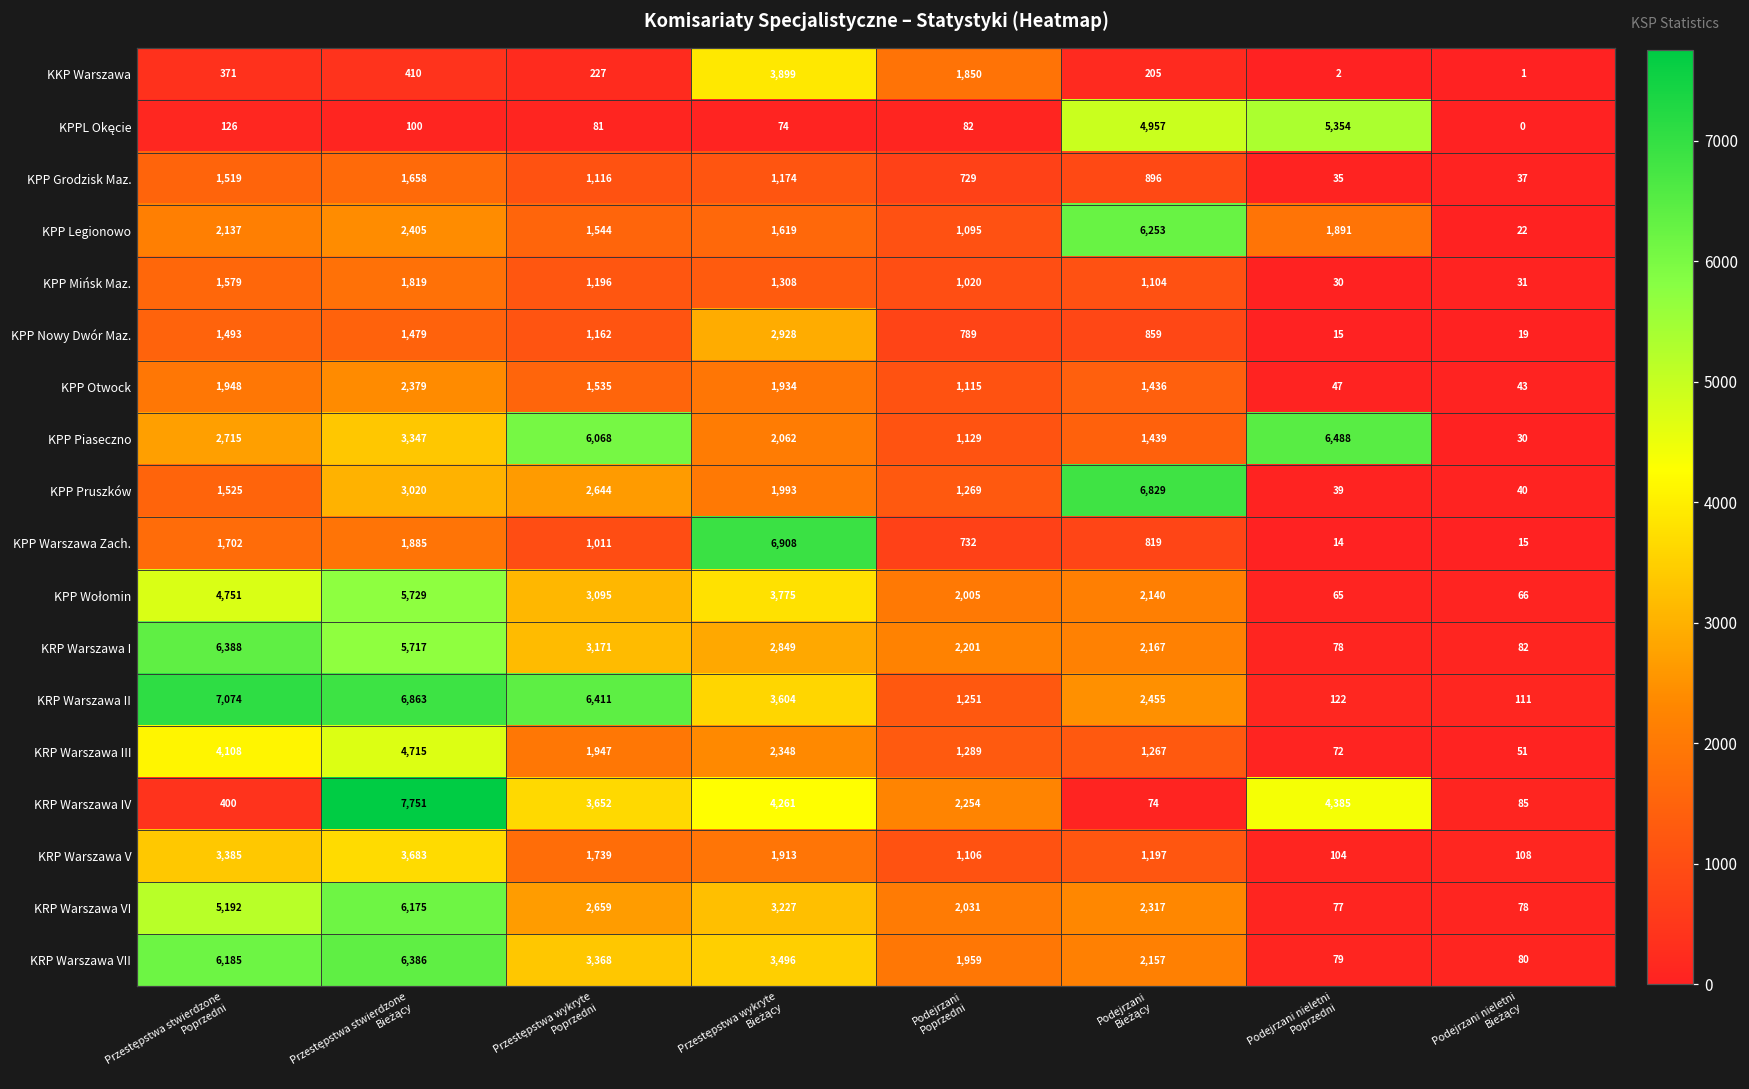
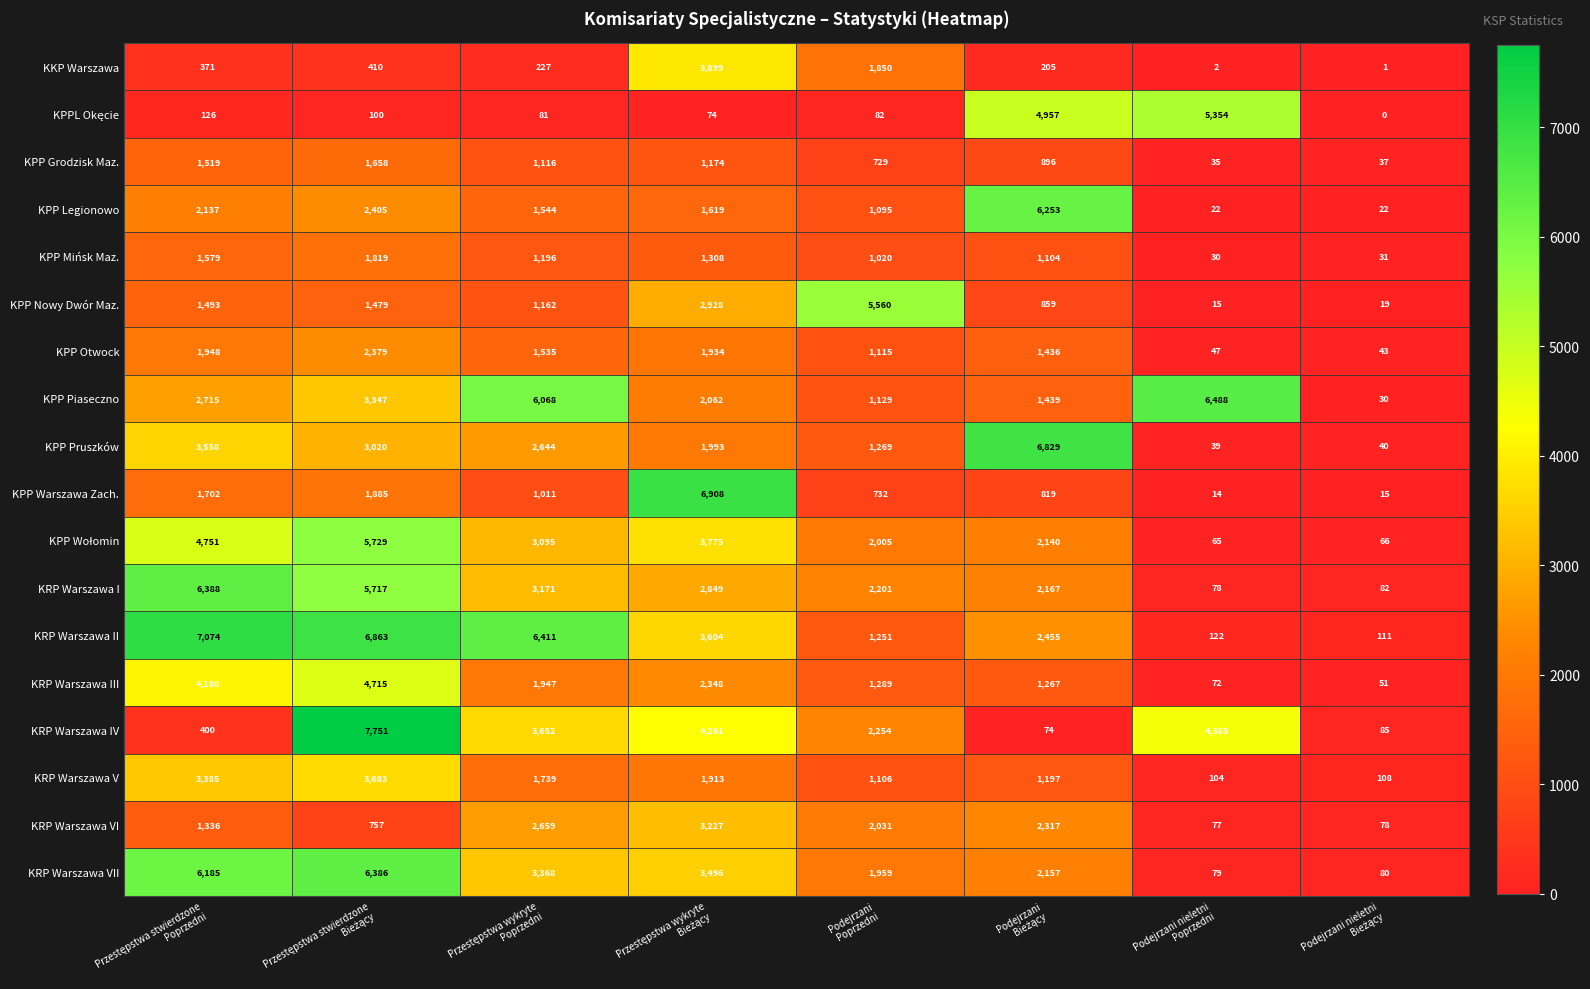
KPP Legionowo, Podejrzani nieletni Poprzedni: 1,891 -> 22
KPP Nowy Dwór Maz., Podejrzani Poprzedni: 789 -> 5,560
KPP Pruszków, Przestępstwa stwierdzone Poprzedni: 1,525 -> 3,558
KRP Warszawa VI, Przestępstwa stwierdzone Poprzedni: 5,192 -> 1,336
KRP Warszawa VI, Przestępstwa stwierdzone Bieżący: 6,175 -> 757
